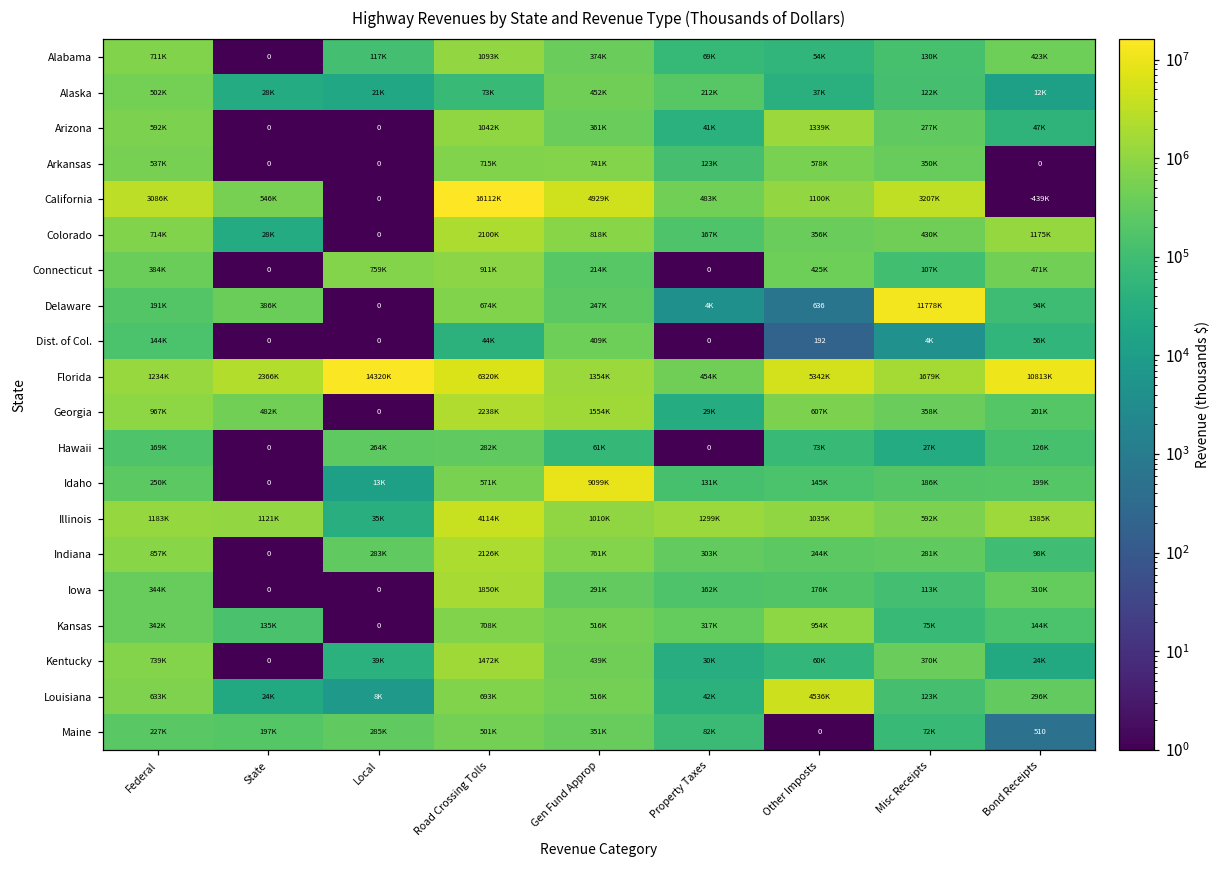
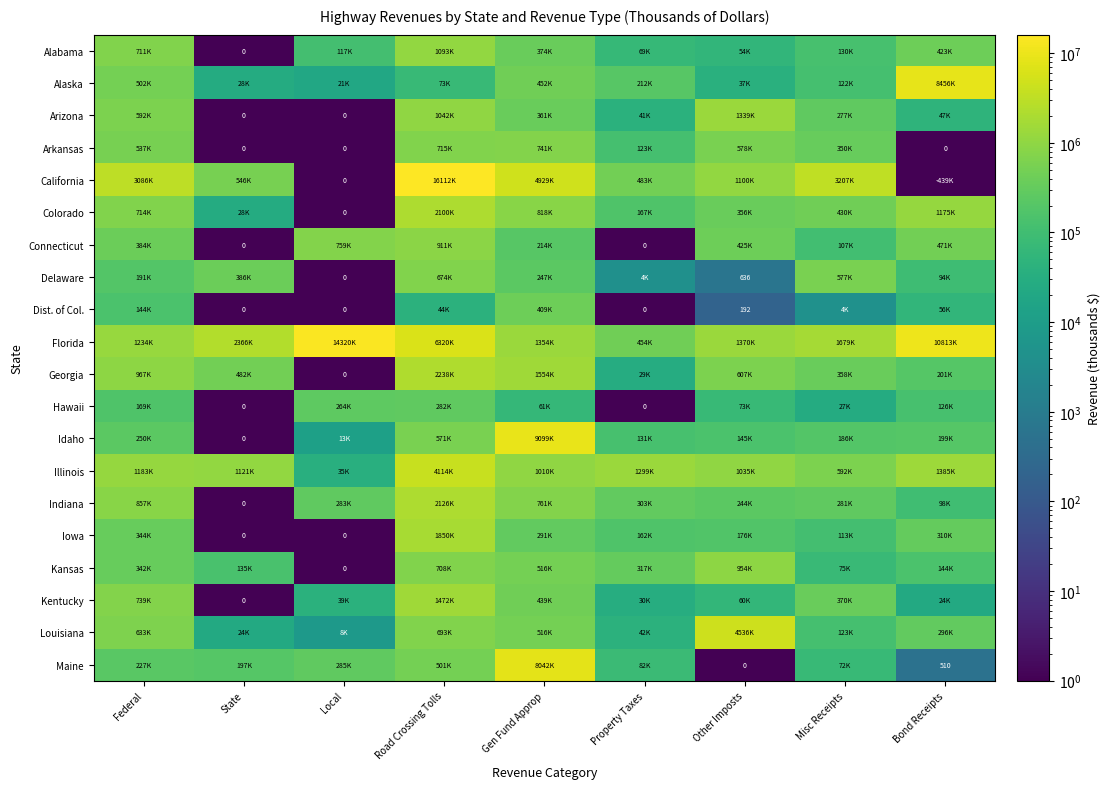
Alaska, Bond Receipts: 12K -> 8456K
Delaware, Misc Receipts: 11778K -> 577K
Florida, Other Imposts: 5342K -> 1370K
Maine, Gen Fund Approp: 351K -> 8042K
